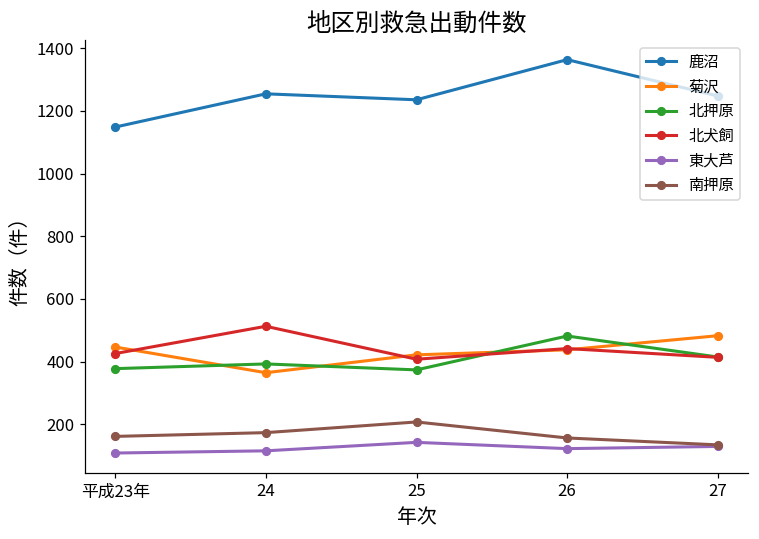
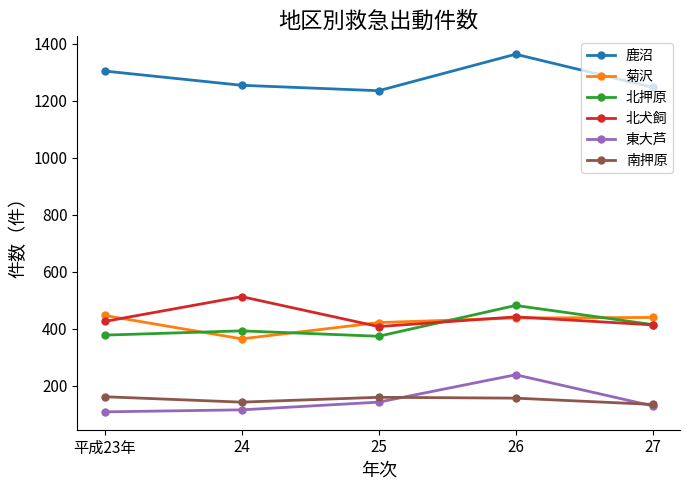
鹿沼, 平成23年: 1150 -> 1300
南押原, 24: 170 -> 140
南押原, 25: 210 -> 160
東大芦, 26: 120 -> 240
菊沢, 27: 480 -> 440
